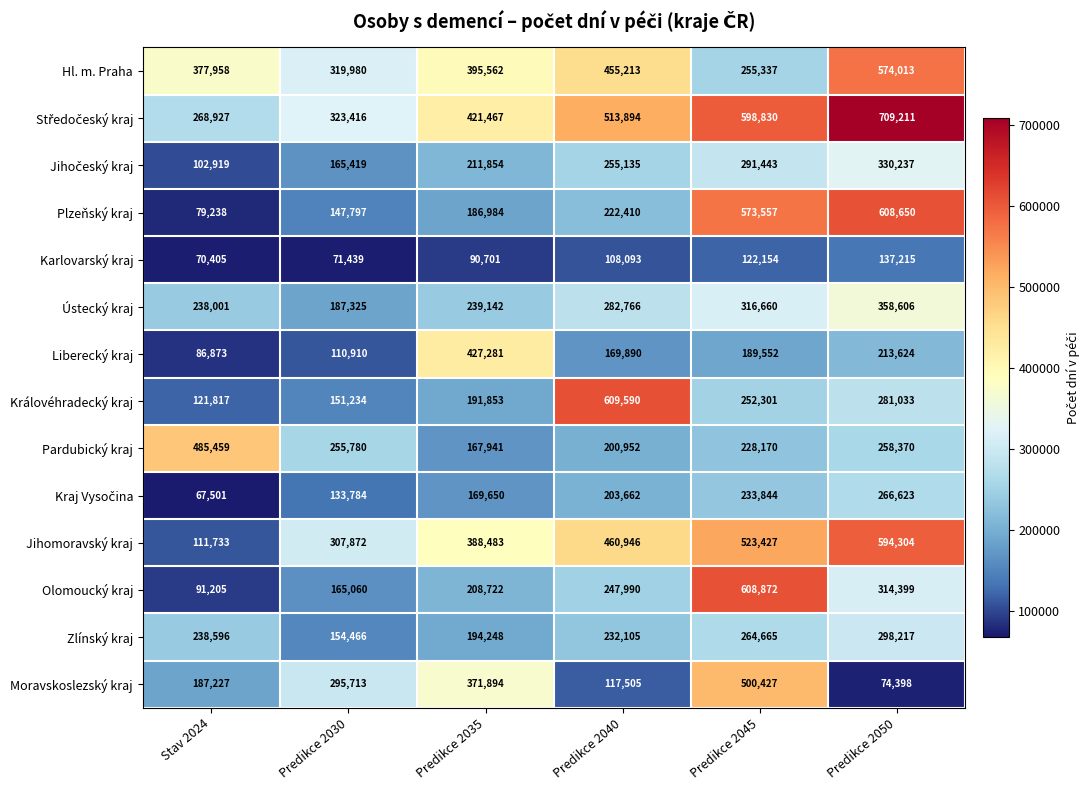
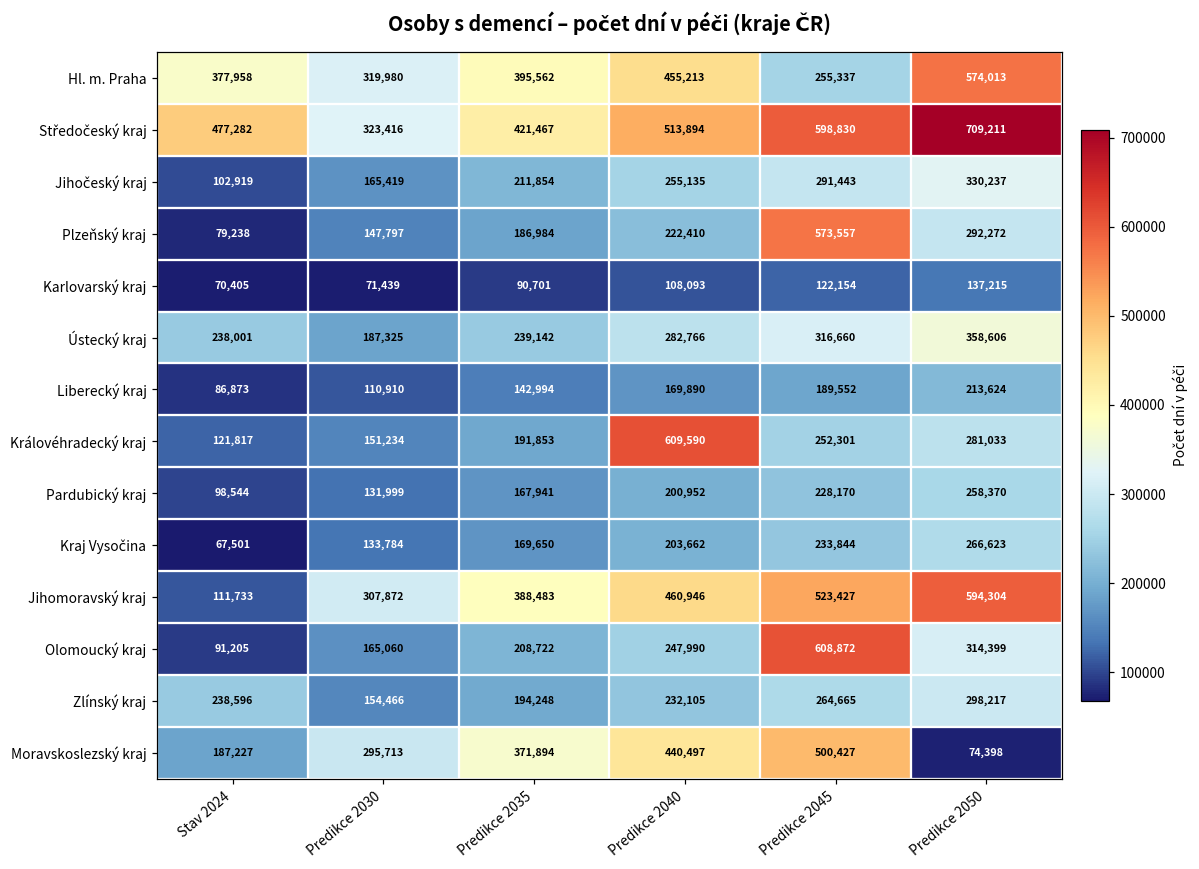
Středočeský kraj, Stav 2024: 268,927 -> 477,282
Plzeňský kraj, Predikce 2050: 608,650 -> 292,272
Liberecký kraj, Predikce 2035: 427,281 -> 142,994
Pardubický kraj, Stav 2024: 485,459 -> 98,544
Pardubický kraj, Predikce 2030: 255,780 -> 131,999
Moravskoslezský kraj, Predikce 2040: 117,505 -> 440,497
